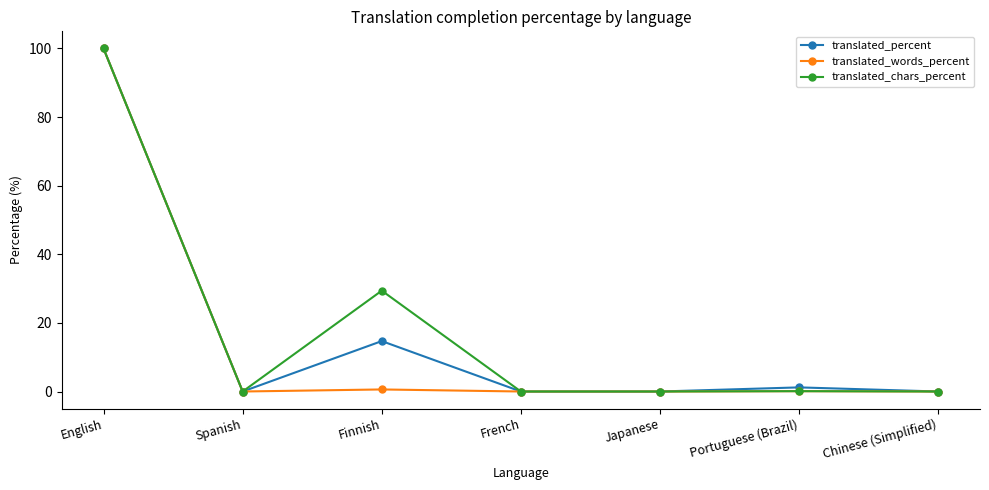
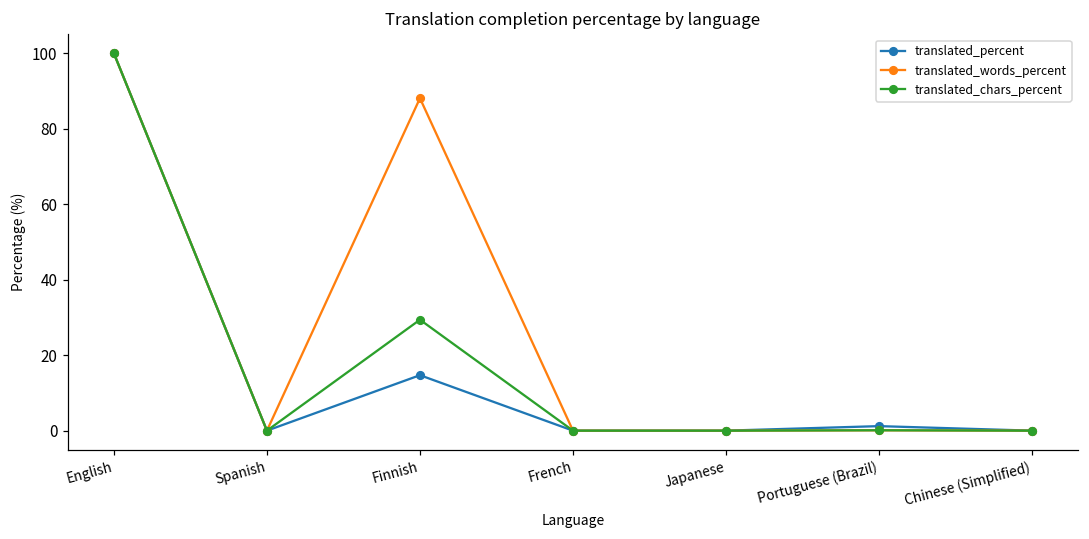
translated_words_percent, Finnish: 1 -> 88
